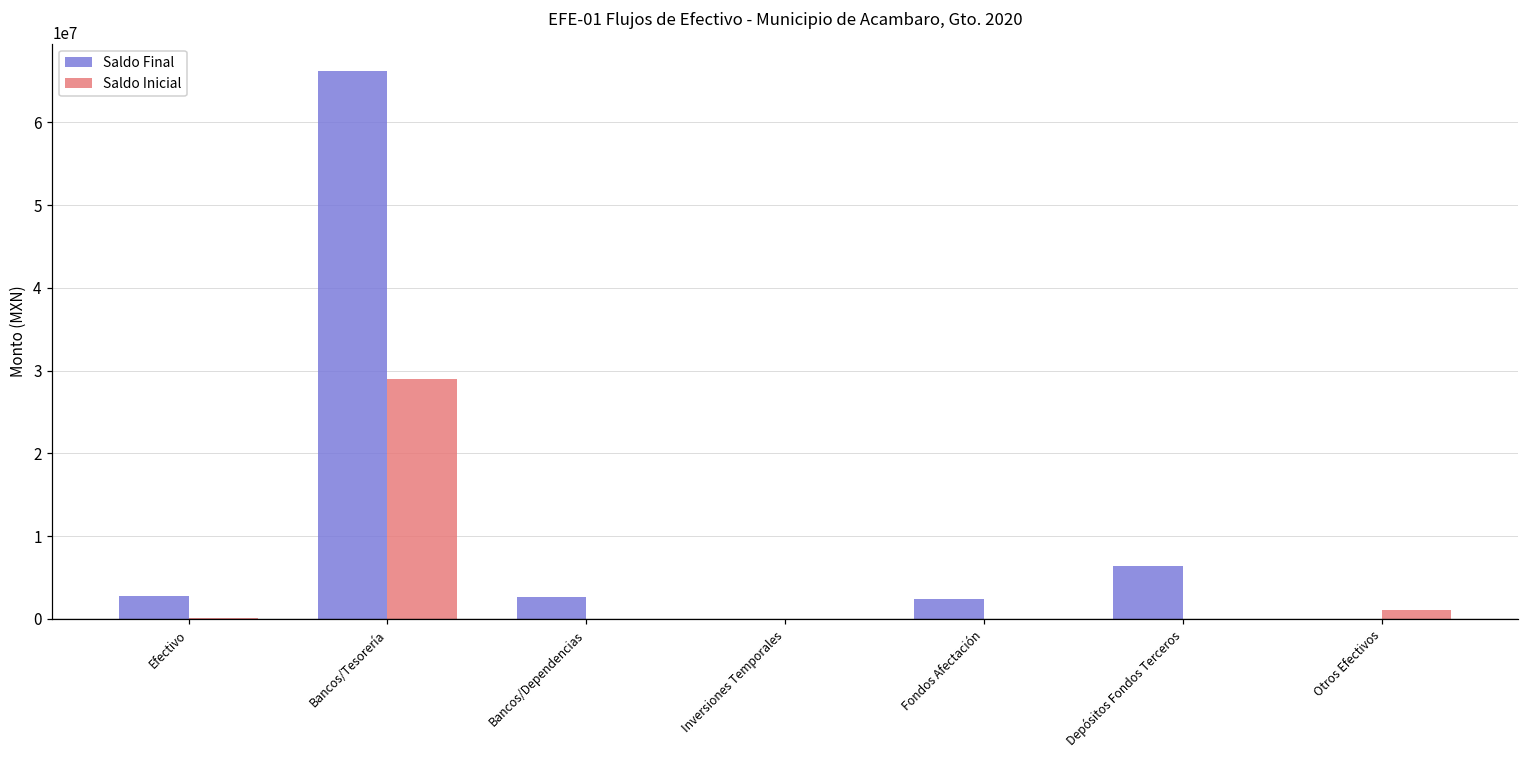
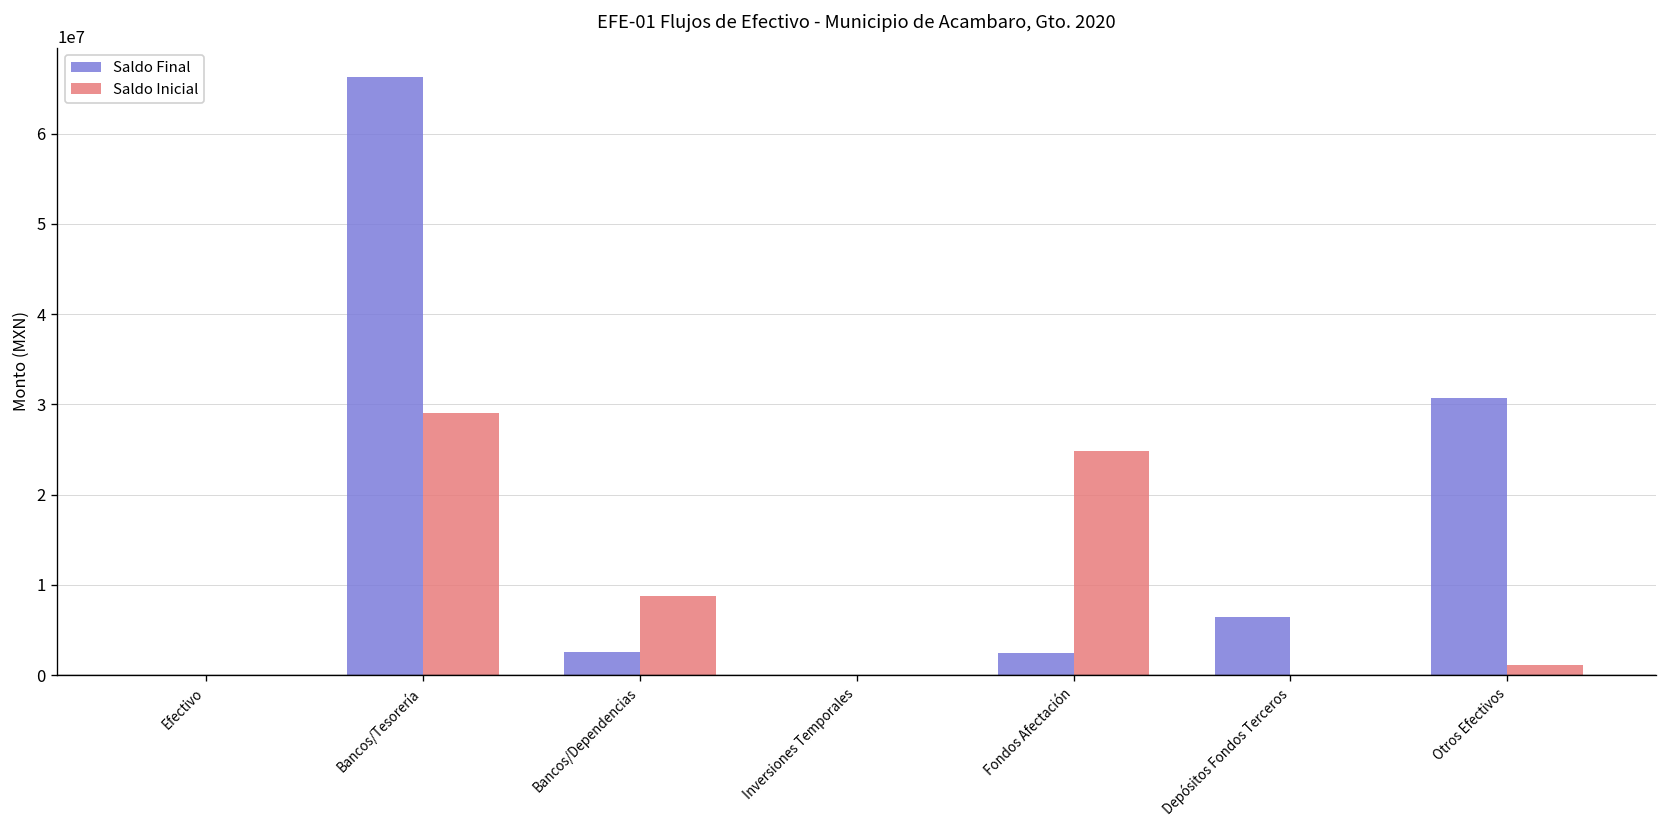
Saldo Final, Efectivo: 3000000 -> 0
Saldo Inicial, Bancos/Dependencias: 0 -> 9000000
Saldo Inicial, Fondos Afectación: 0 -> 25000000
Saldo Final, Otros Efectivos: 0 -> 31000000
